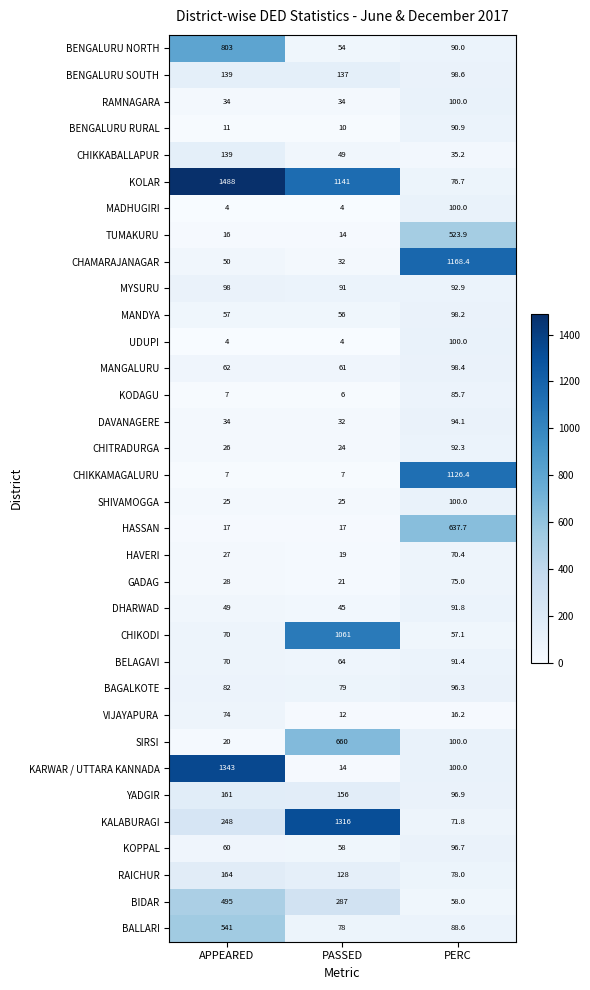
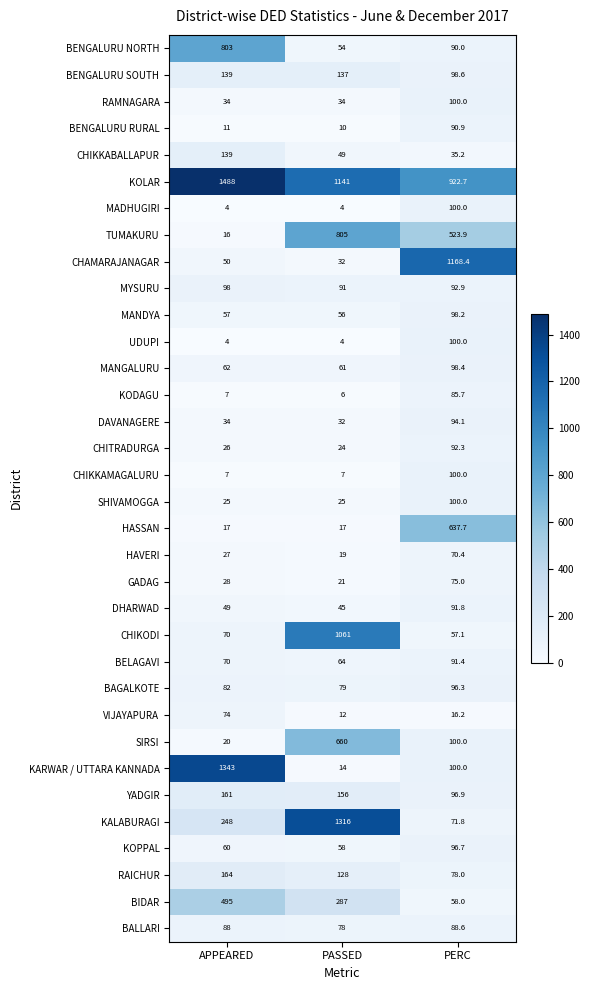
KOLAR, PERC: 76.7 -> 922.7
TUMAKURU, PASSED: 14 -> 805
CHIKKAMAGALURU, PERC: 1126.4 -> 100.0
BALLARI, APPEARED: 541 -> 88
